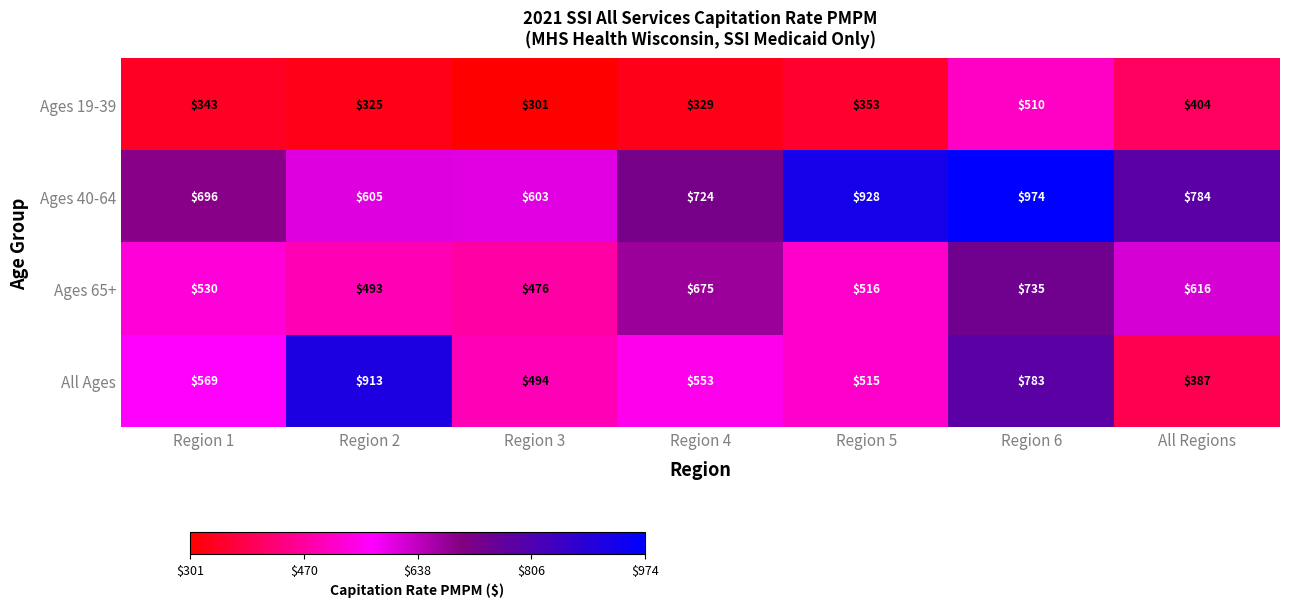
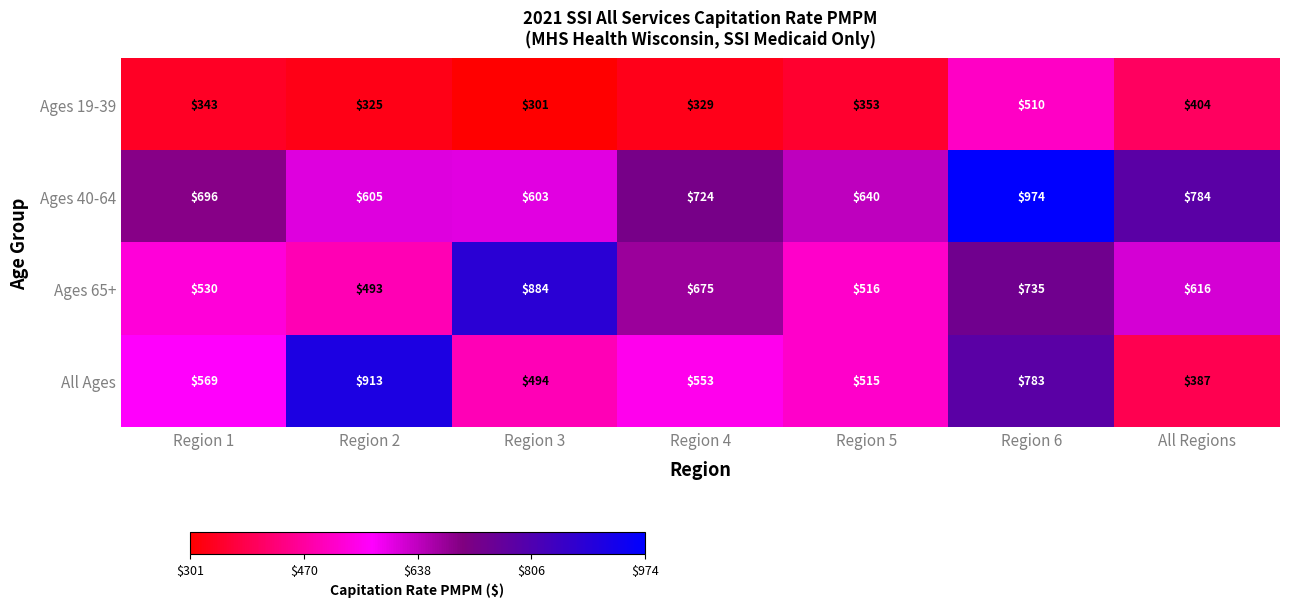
Ages 40-64, Region 5: $928 -> $640
Ages 65+, Region 3: $476 -> $884
